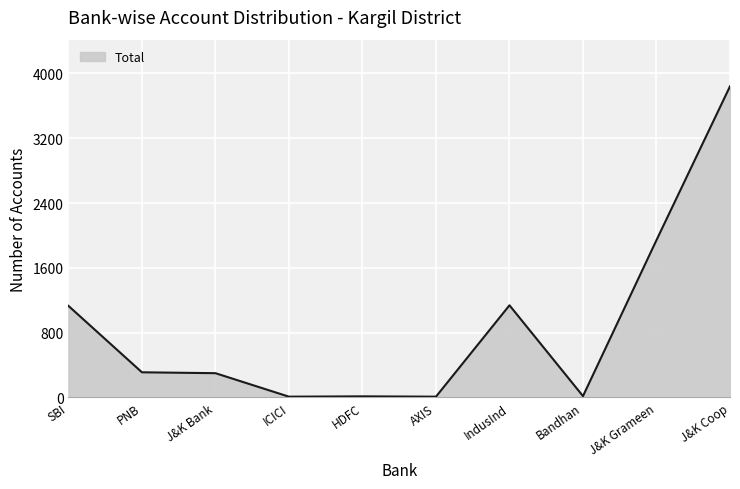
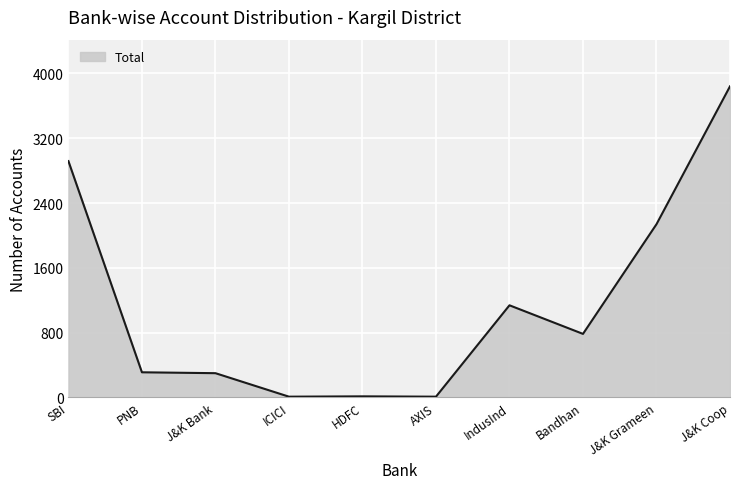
SBI: 1100 -> 2900
Bandhan: 0 -> 800
J&K Grameen: 1900 -> 2100
